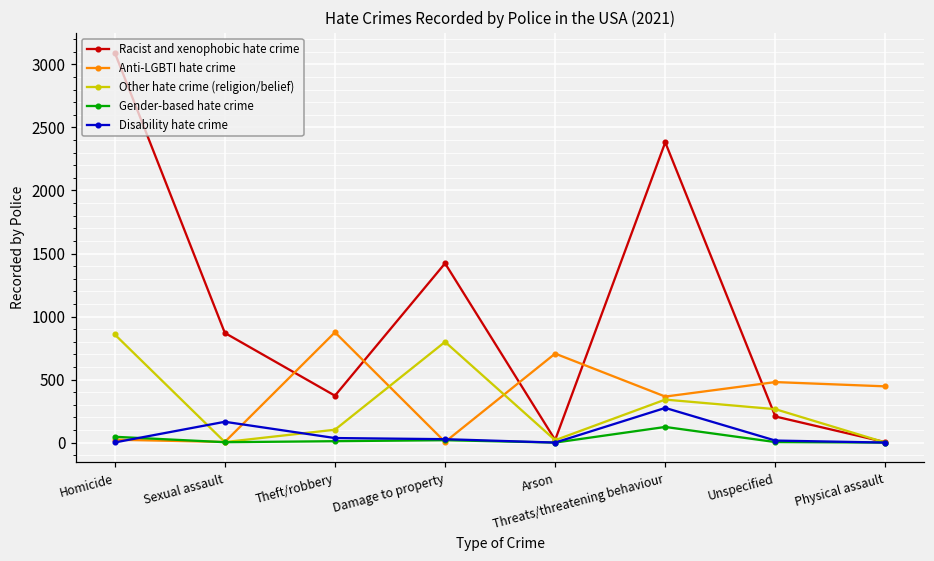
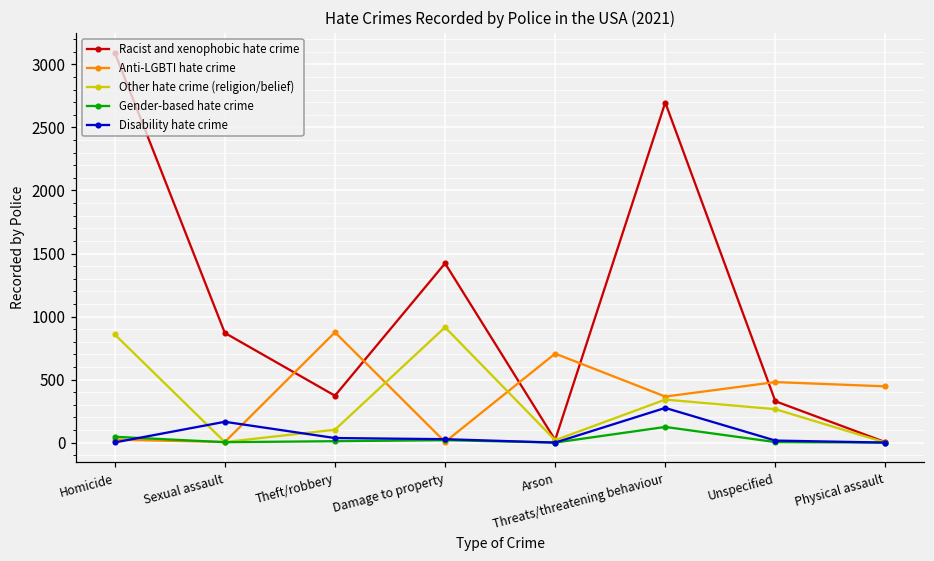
Other hate crime (religion/belief), Damage to property: 800 -> 920
Racist and xenophobic hate crime, Threats/threatening behaviour: 2380 -> 2700
Racist and xenophobic hate crime, Unspecified: 210 -> 330
